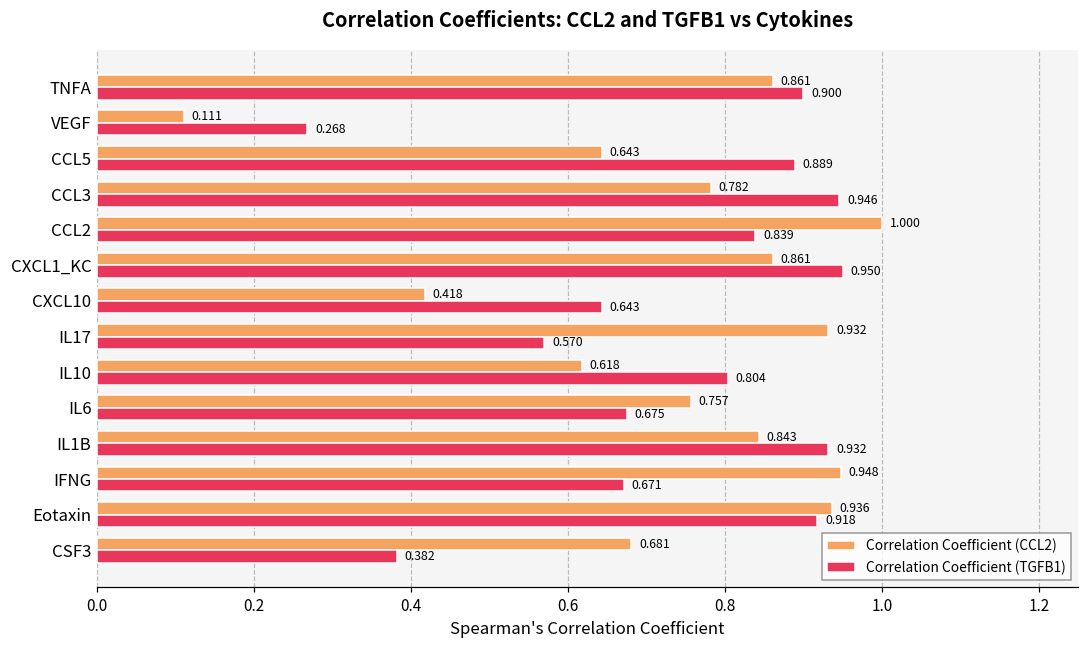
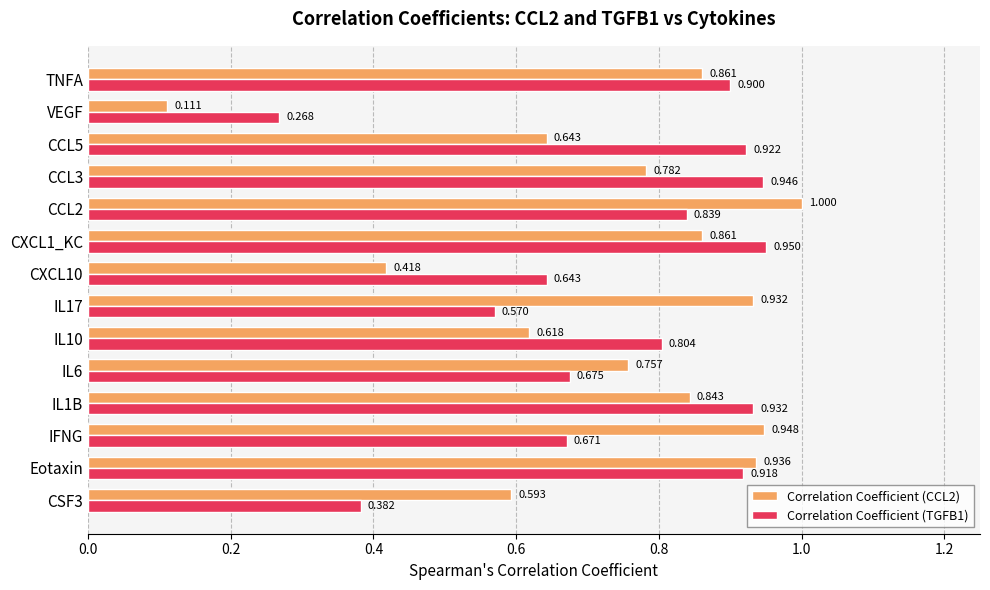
Correlation Coefficient (TGFB1), CCL5: 0.889 -> 0.922
Correlation Coefficient (CCL2), CSF3: 0.681 -> 0.593
